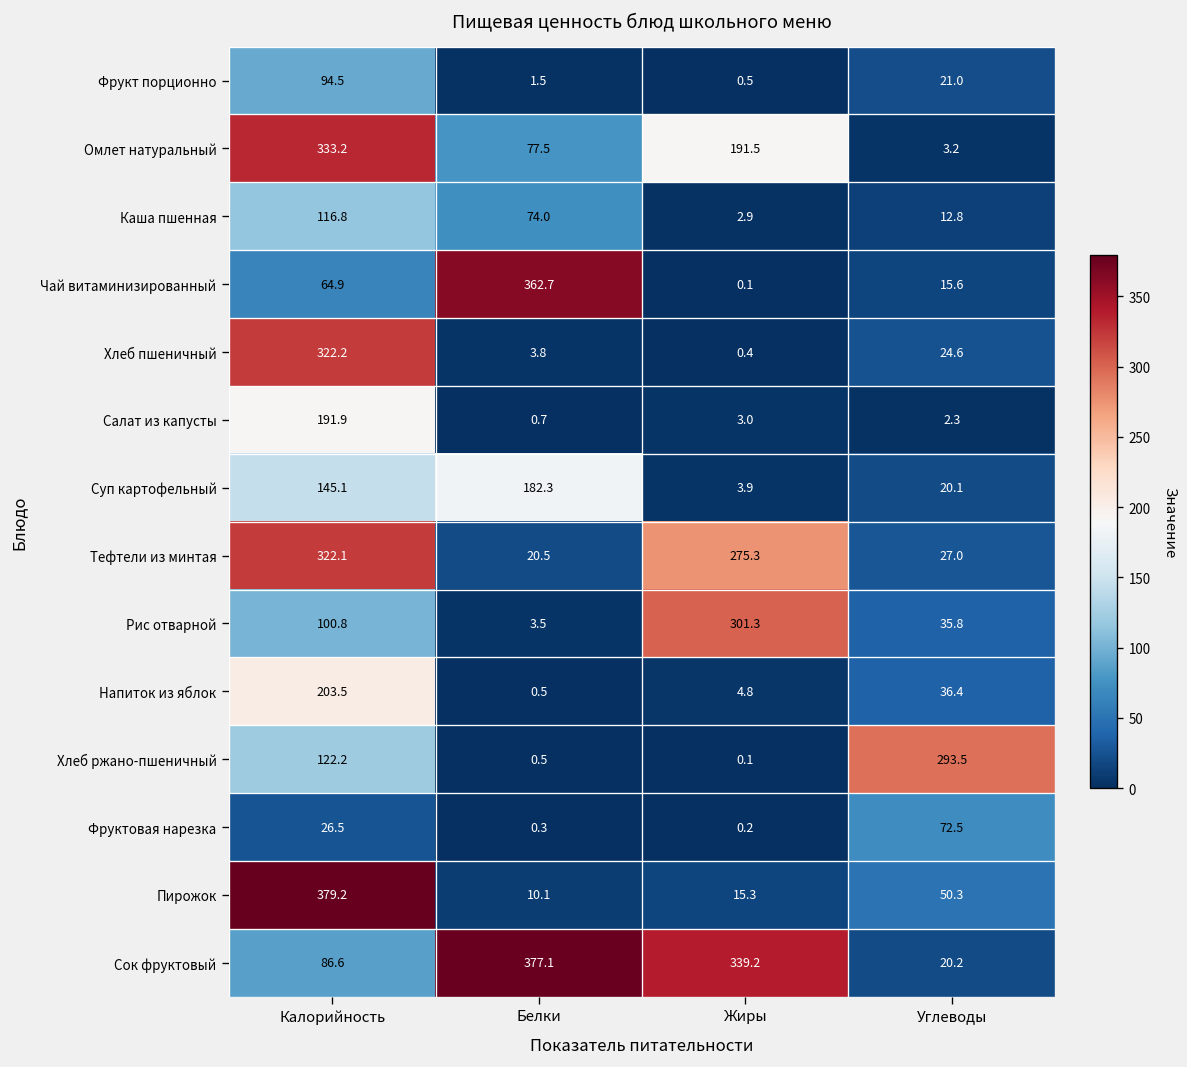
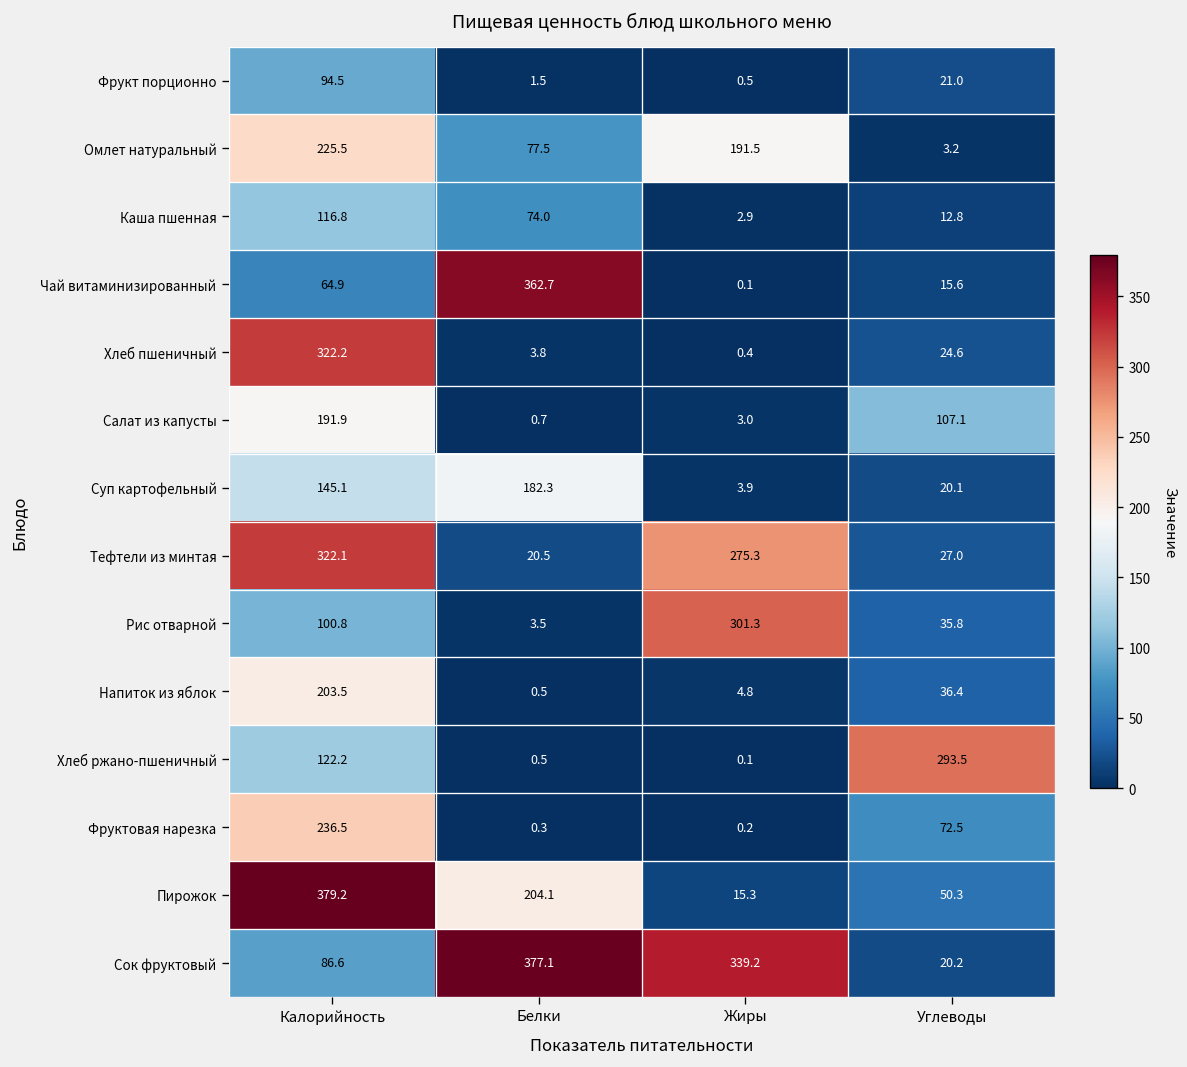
Омлет натуральный, Калорийность: 333.2 -> 225.5
Салат из капусты, Углеводы: 2.3 -> 107.1
Фруктовая нарезка, Калорийность: 26.5 -> 236.5
Пирожок, Белки: 10.1 -> 204.1
